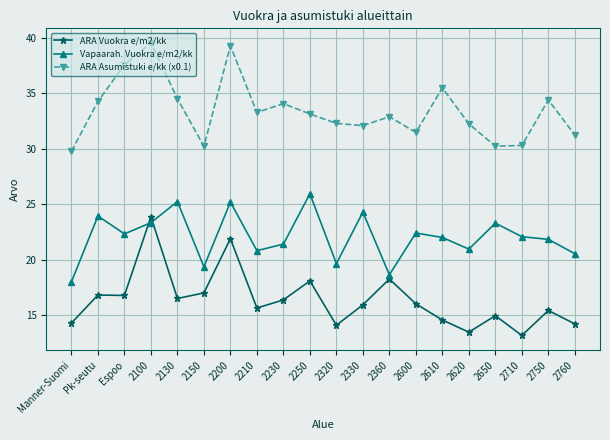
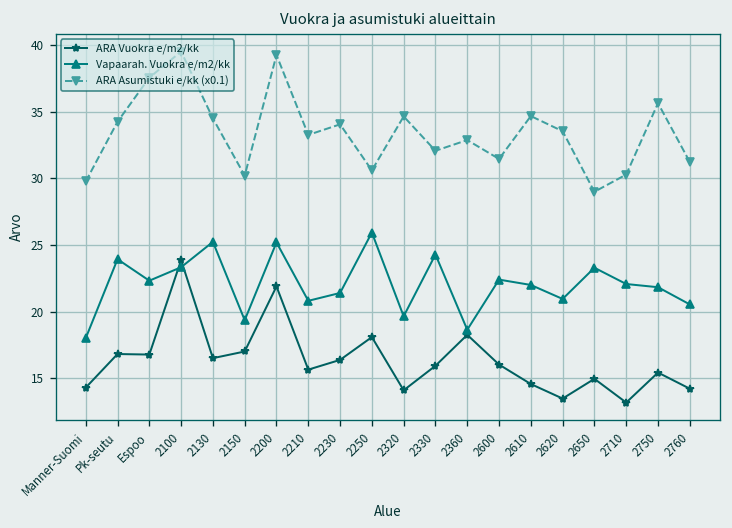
ARA Asumistuki e/kk (x0.1), 2250: 33.1 -> 30.6
ARA Asumistuki e/kk (x0.1), 2320: 32.3 -> 34.6
ARA Asumistuki e/kk (x0.1), 2610: 35.5 -> 34.7
ARA Asumistuki e/kk (x0.1), 2620: 32.2 -> 33.5
ARA Asumistuki e/kk (x0.1), 2650: 30.2 -> 29.0
ARA Asumistuki e/kk (x0.1), 2750: 34.4 -> 35.6
